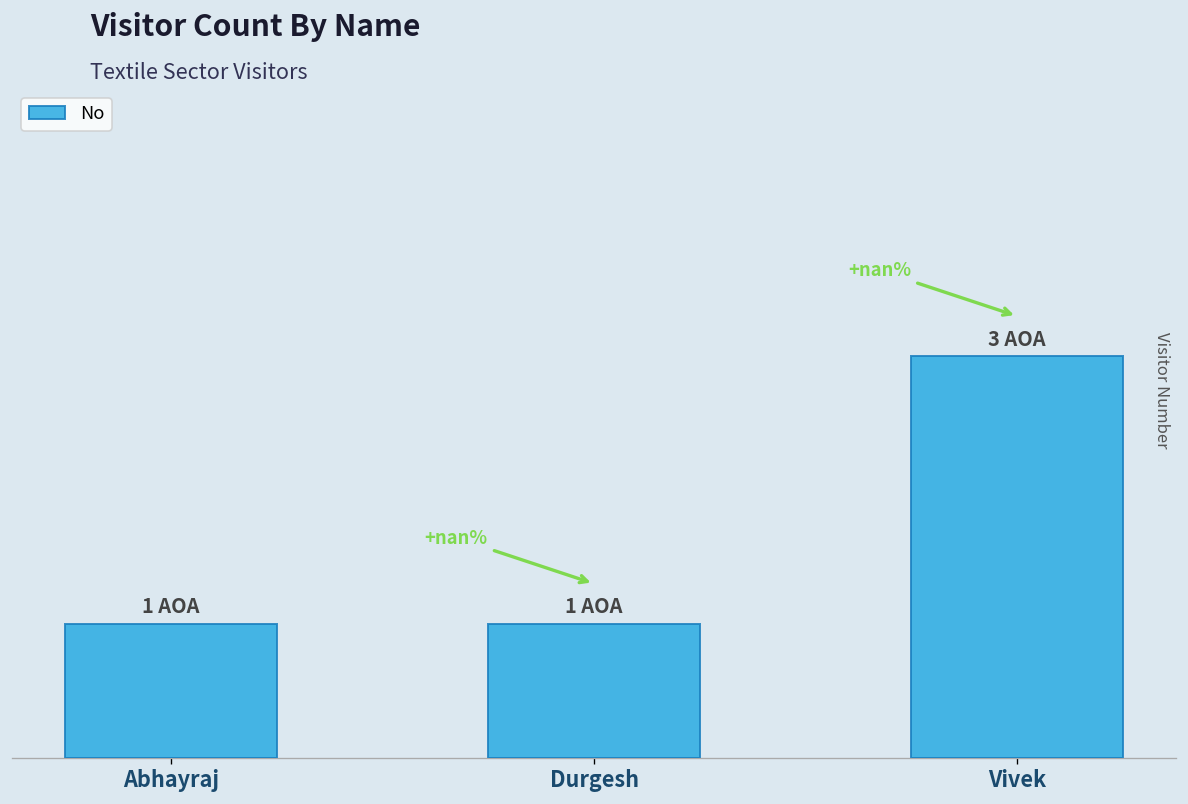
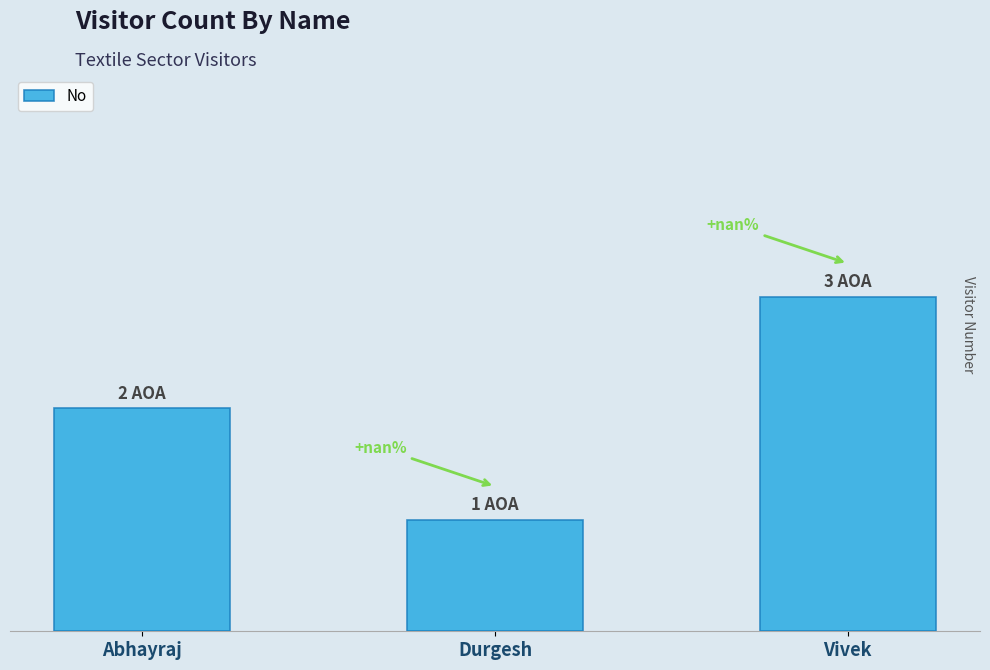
Abhayraj: 1 -> 2
